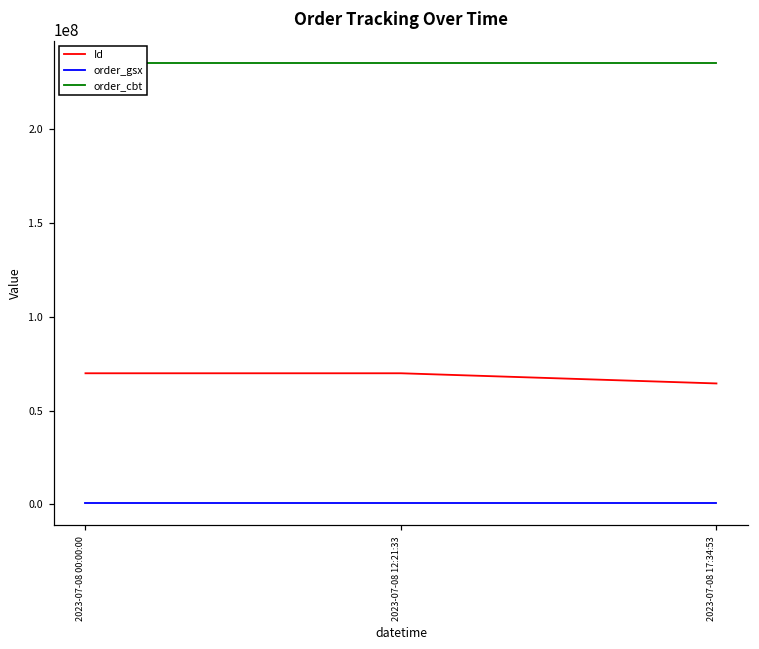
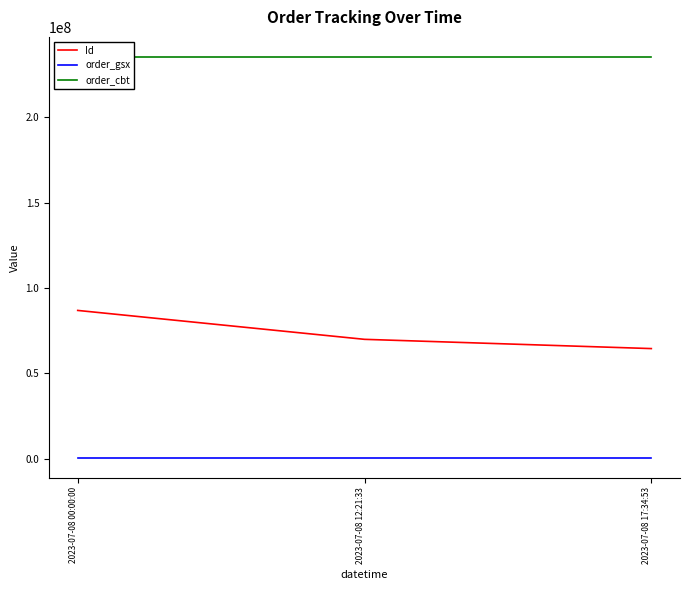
Id, 2023-07-08 00:00:00: 70000000 -> 87000000
